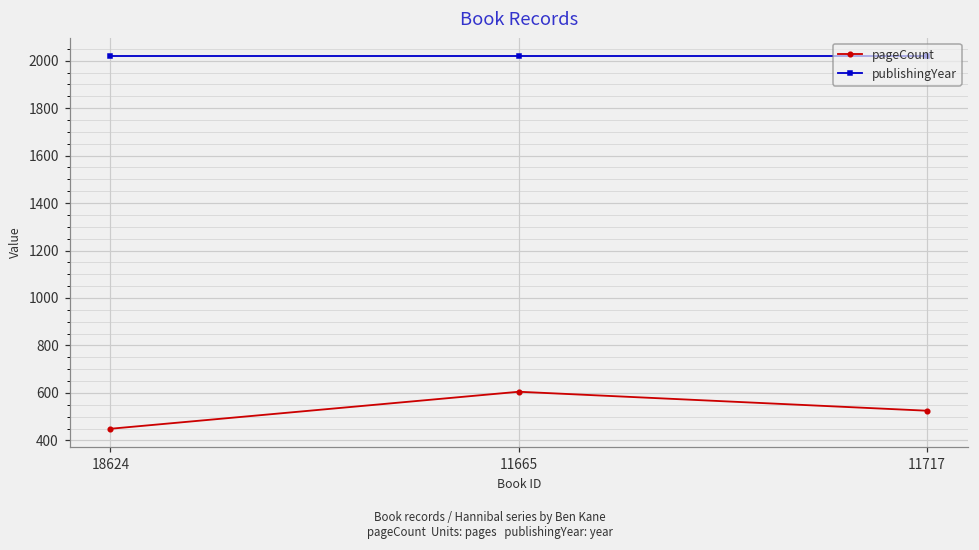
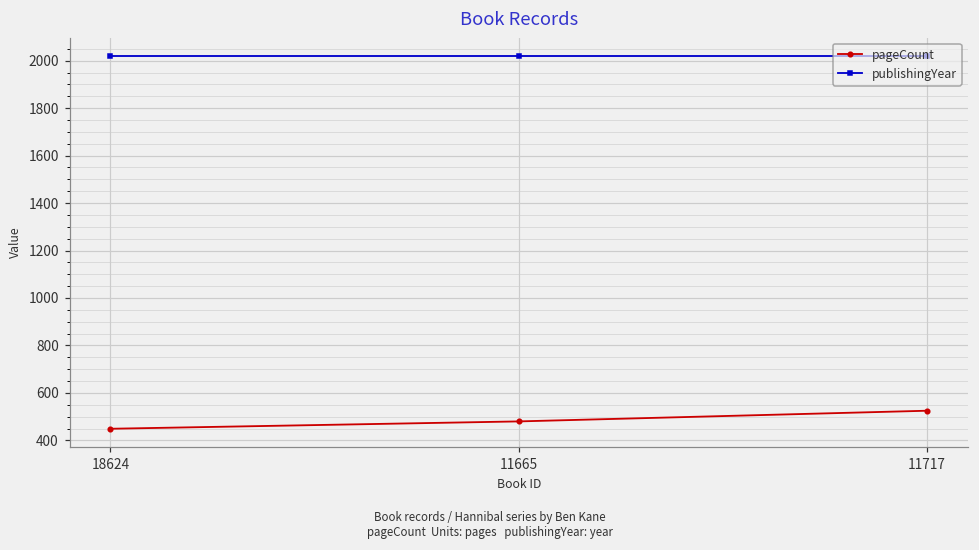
pageCount, 11665: 610 -> 480
